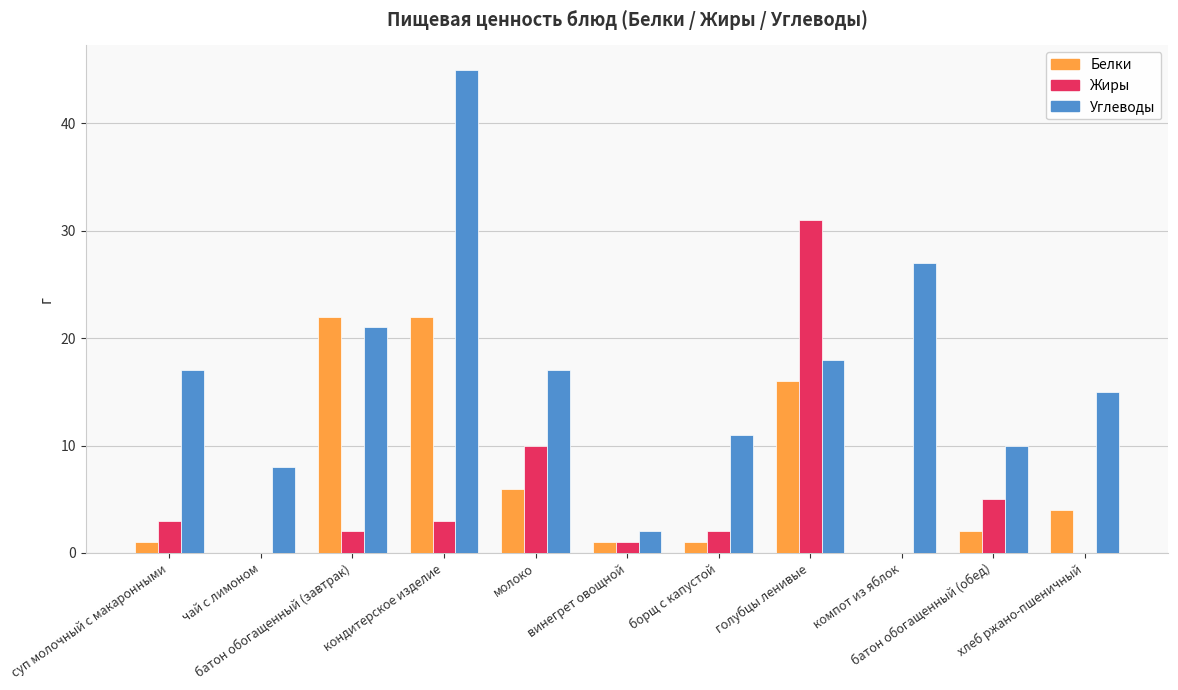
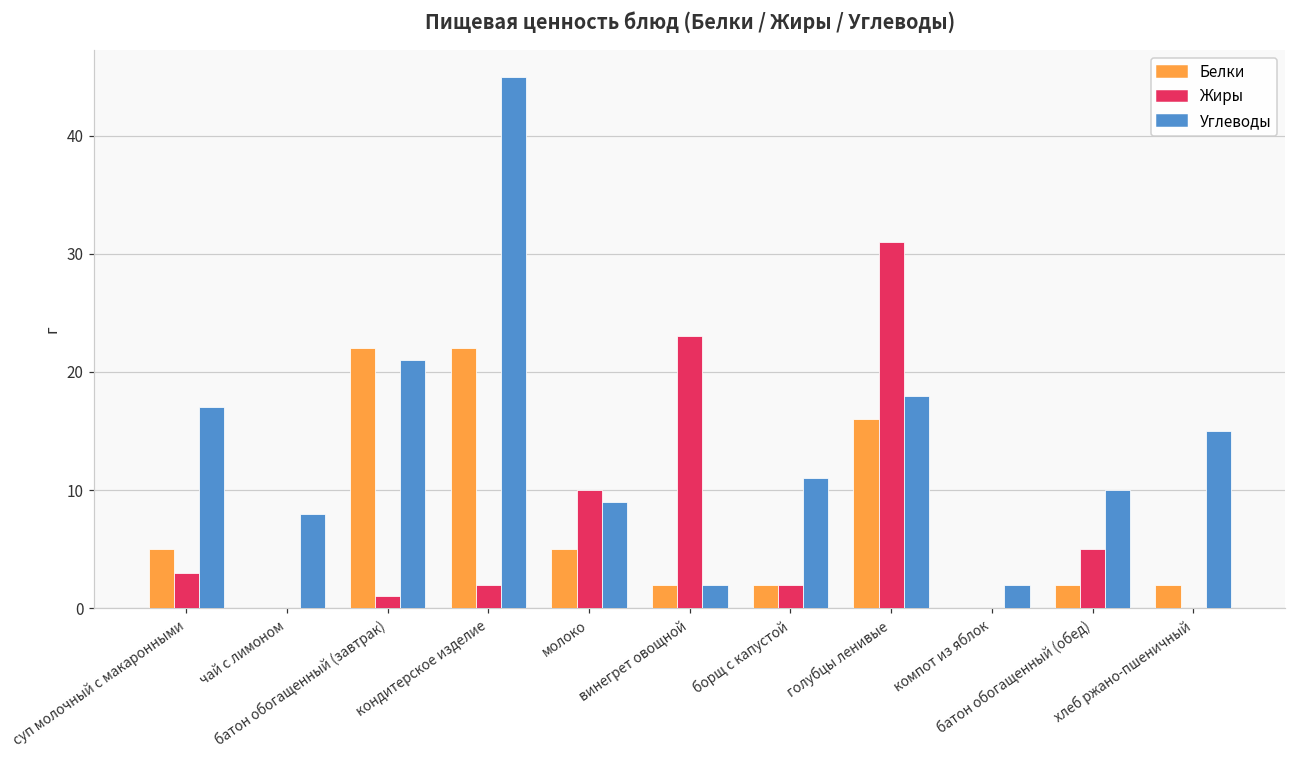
Белки, суп молочный с макаронными: 1 -> 5
Жиры, батон обогащенный (завтрак): 2 -> 1
Жиры, кондитерское изделие: 3 -> 2
Белки, молоко: 6 -> 5
Углеводы, молоко: 17 -> 9
Белки, винегрет овощной: 1 -> 2
Жиры, винегрет овощной: 1 -> 23
Белки, борщ с капустой: 1 -> 2
Углеводы, компот из яблок: 27 -> 2
Белки, хлеб ржано-пшеничный: 4 -> 2
